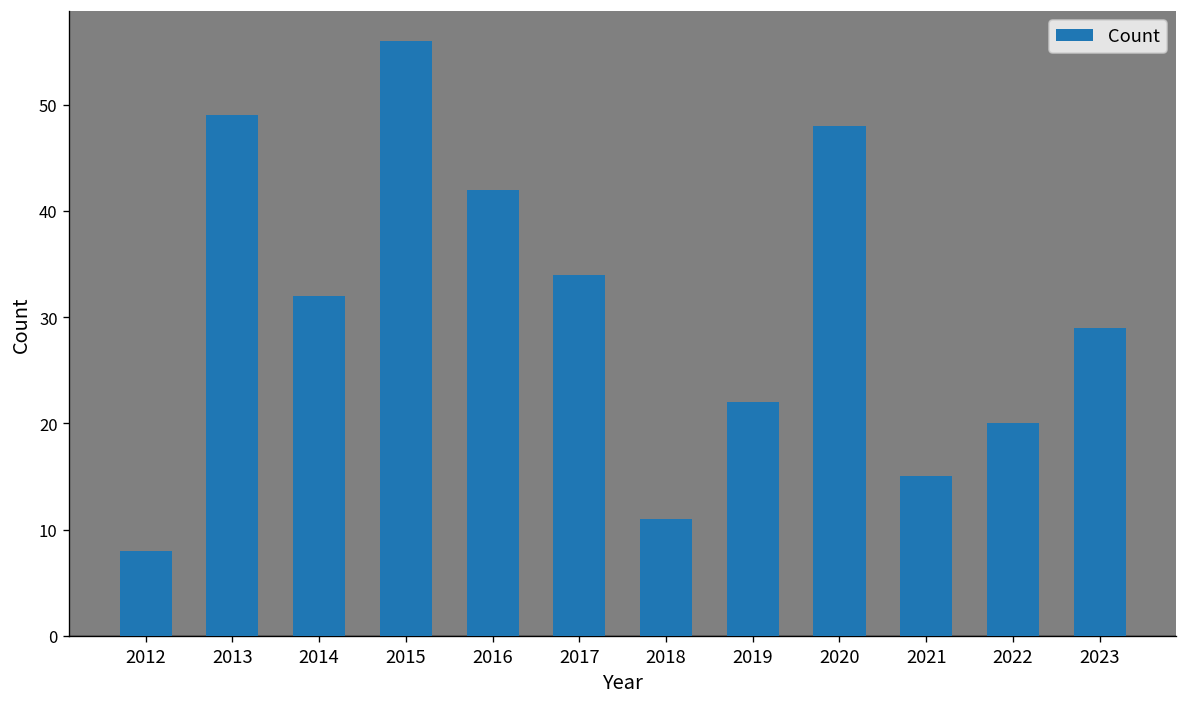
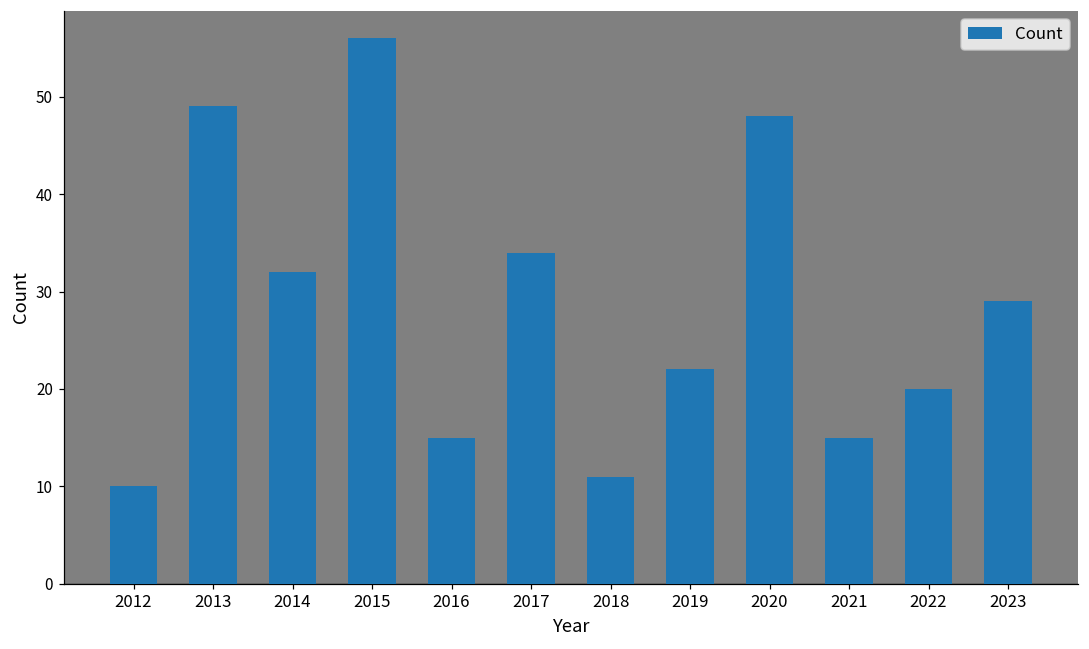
2012: 8 -> 10
2016: 42 -> 15
